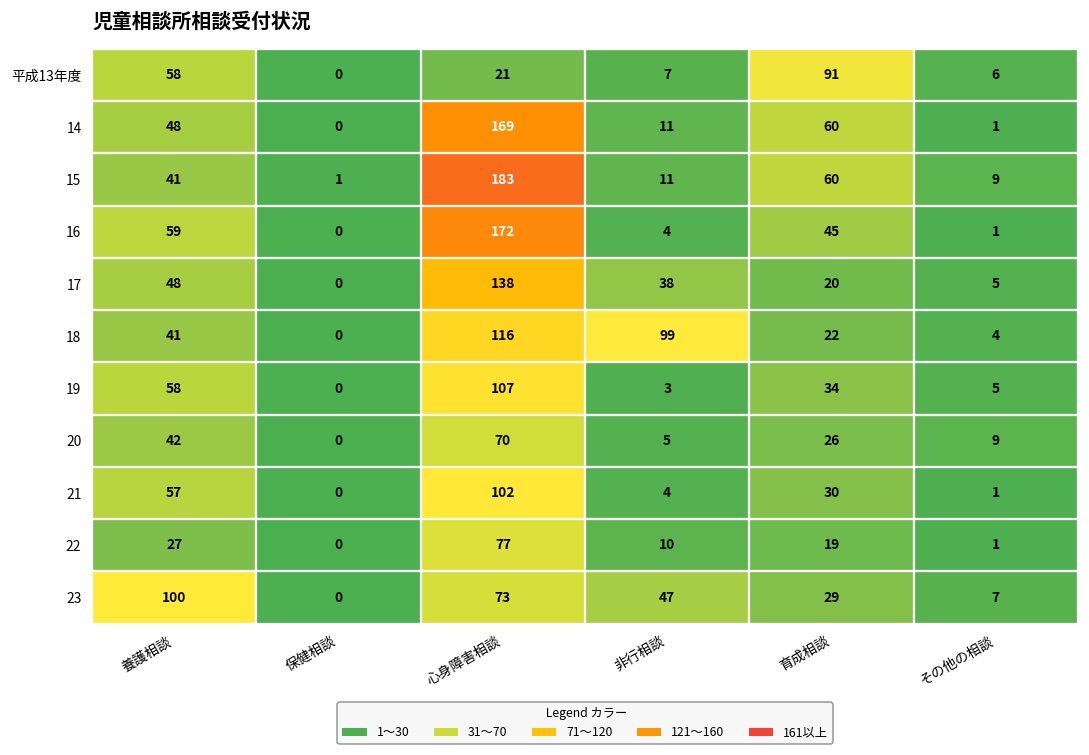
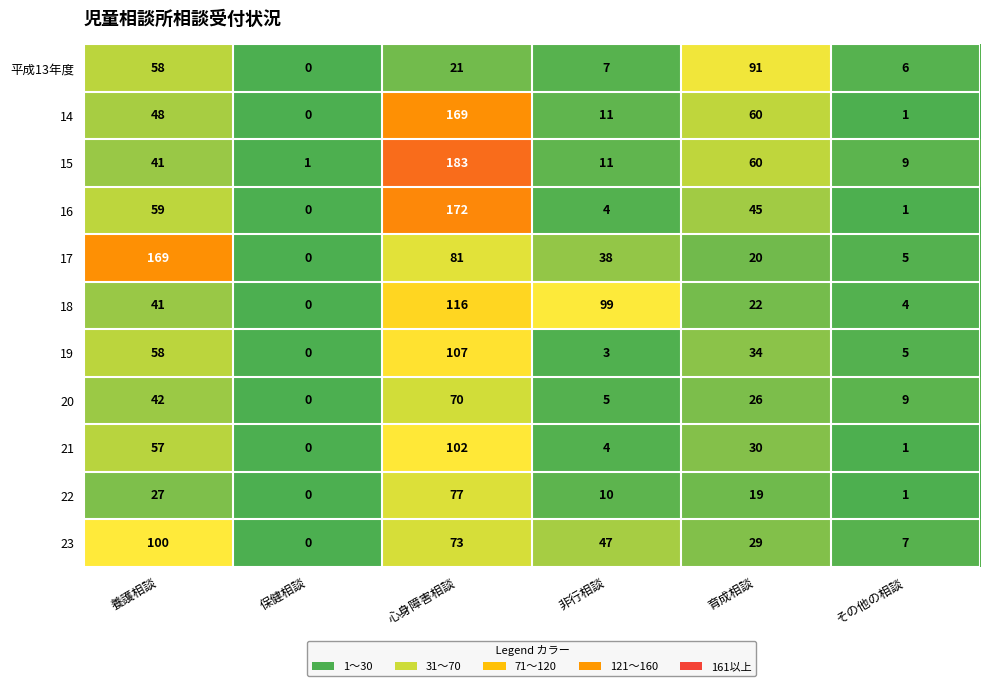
17, 養護相談: 48 -> 169
17, 心身障害相談: 138 -> 81
